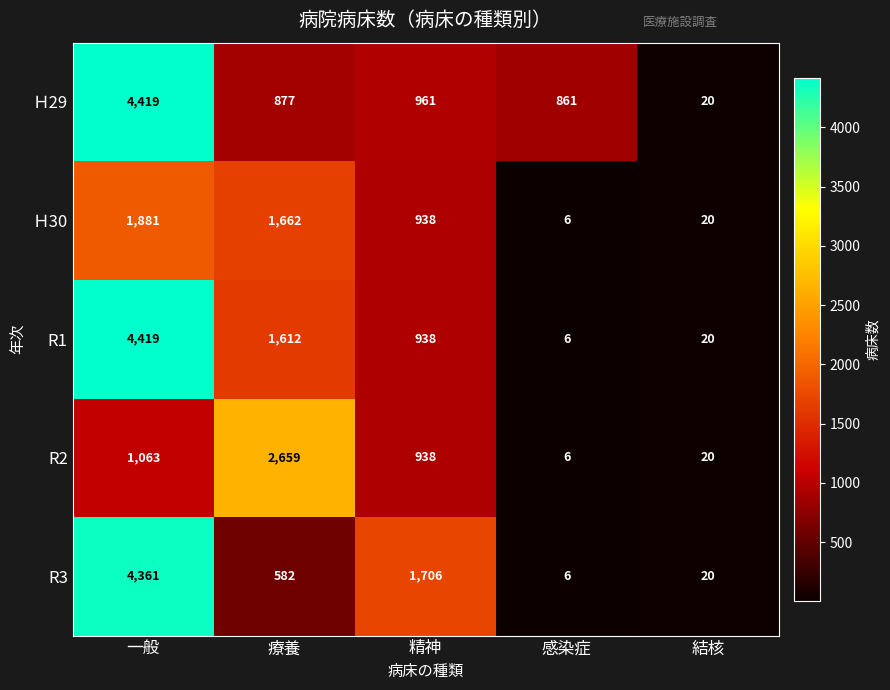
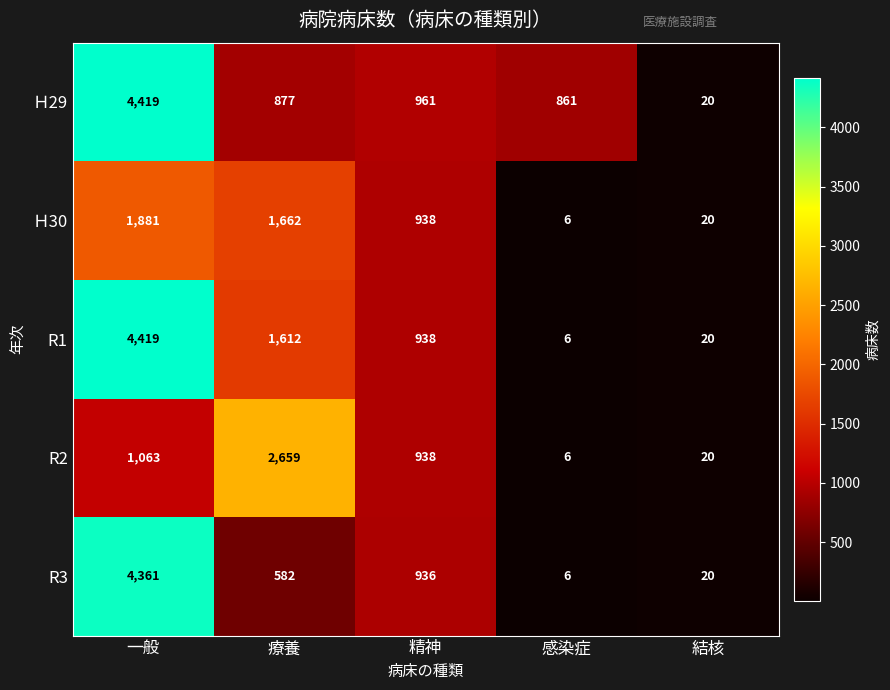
R3, 精神: 1,706 -> 936
